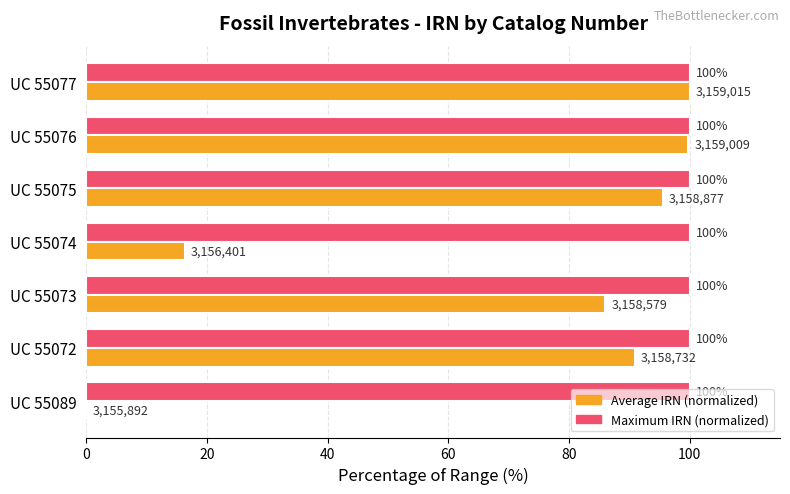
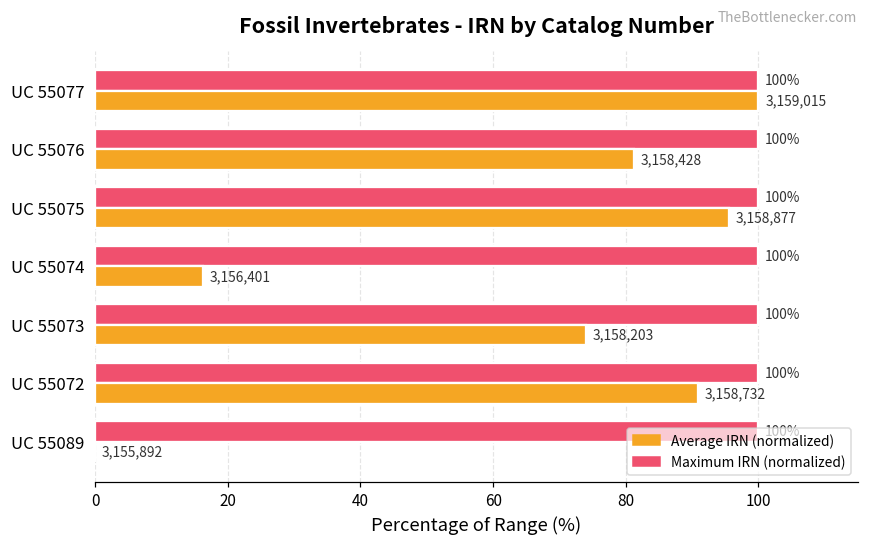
Average IRN (normalized), UC 55076: 3,159,009 -> 3,158,428
Average IRN (normalized), UC 55073: 3,158,579 -> 3,158,203
